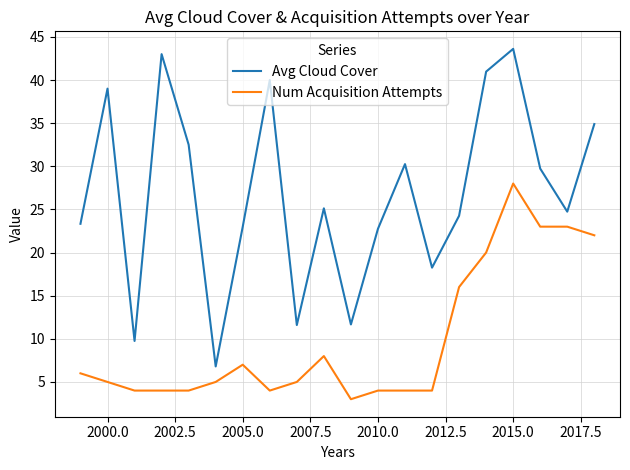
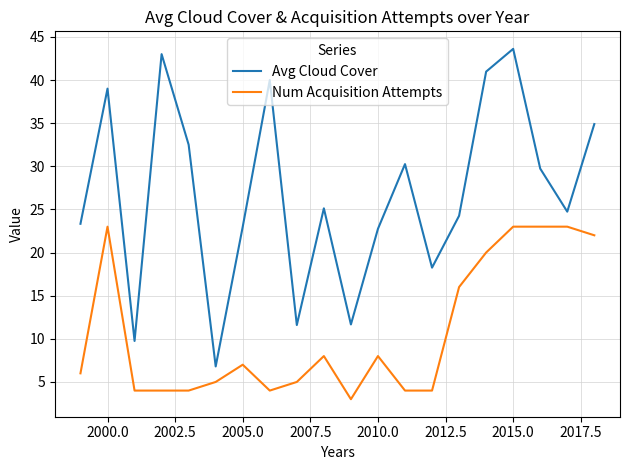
Num Acquisition Attempts, 2000.0: 5 -> 23
Num Acquisition Attempts, 2010.0: 4 -> 8
Num Acquisition Attempts, 2015.0: 28 -> 23
